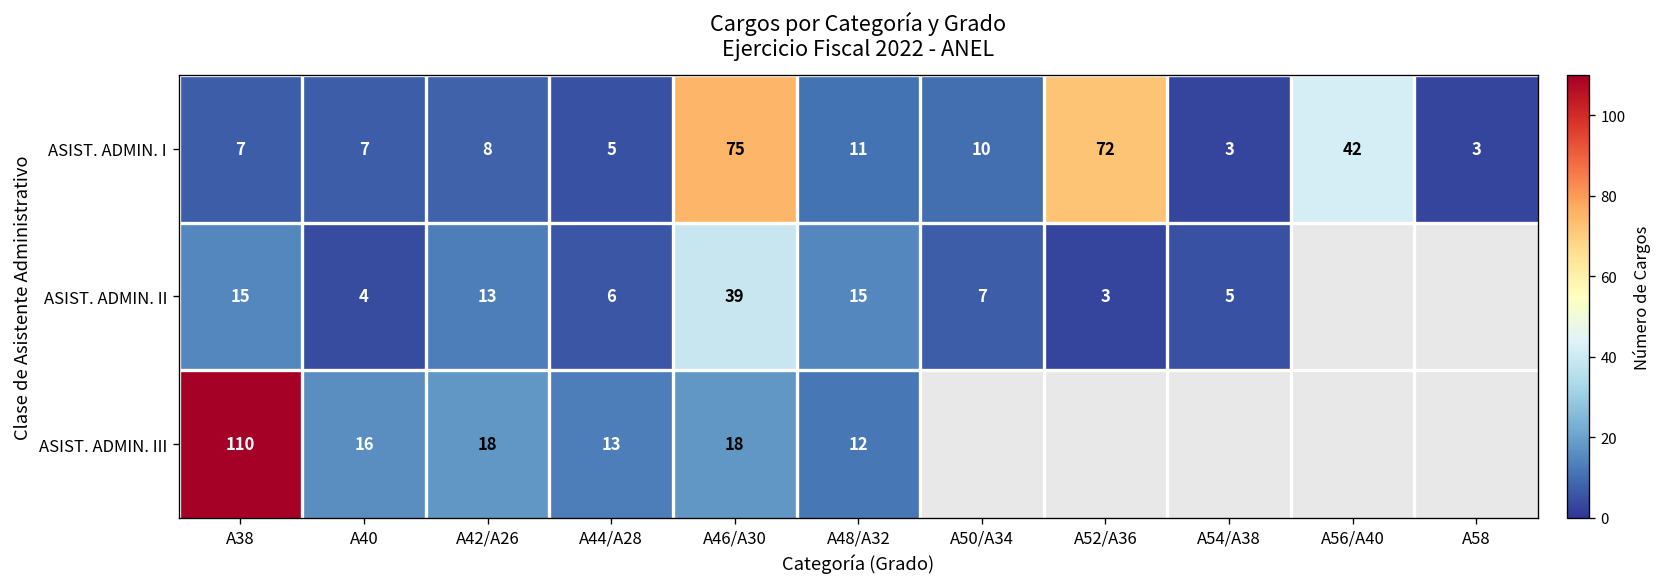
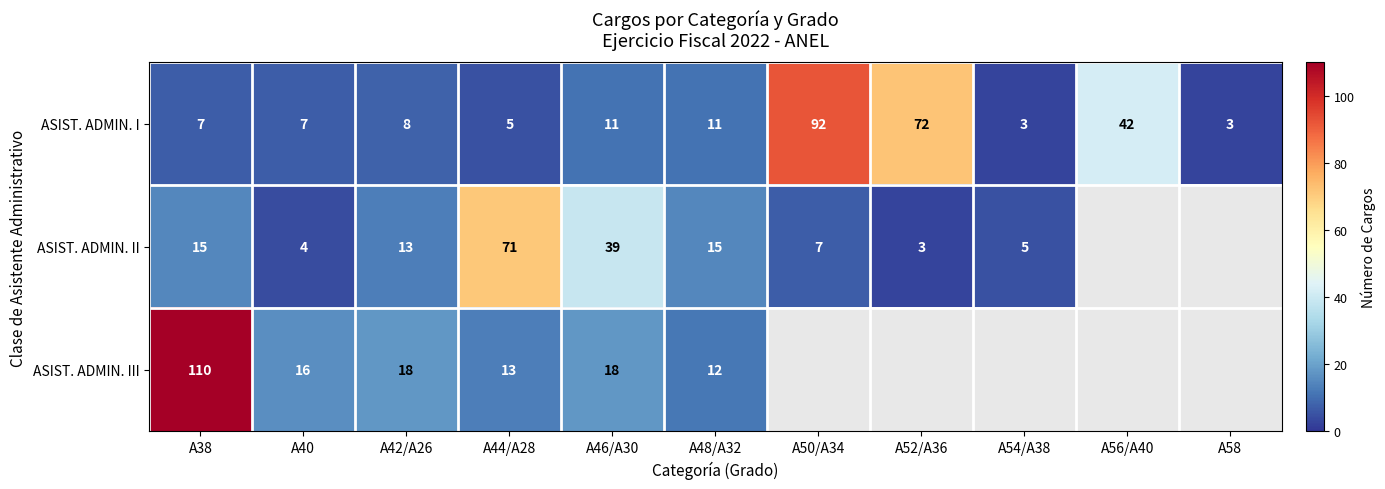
ASIST. ADMIN. I, A46/A30: 75 -> 11
ASIST. ADMIN. I, A50/A34: 10 -> 92
ASIST. ADMIN. II, A44/A28: 6 -> 71
